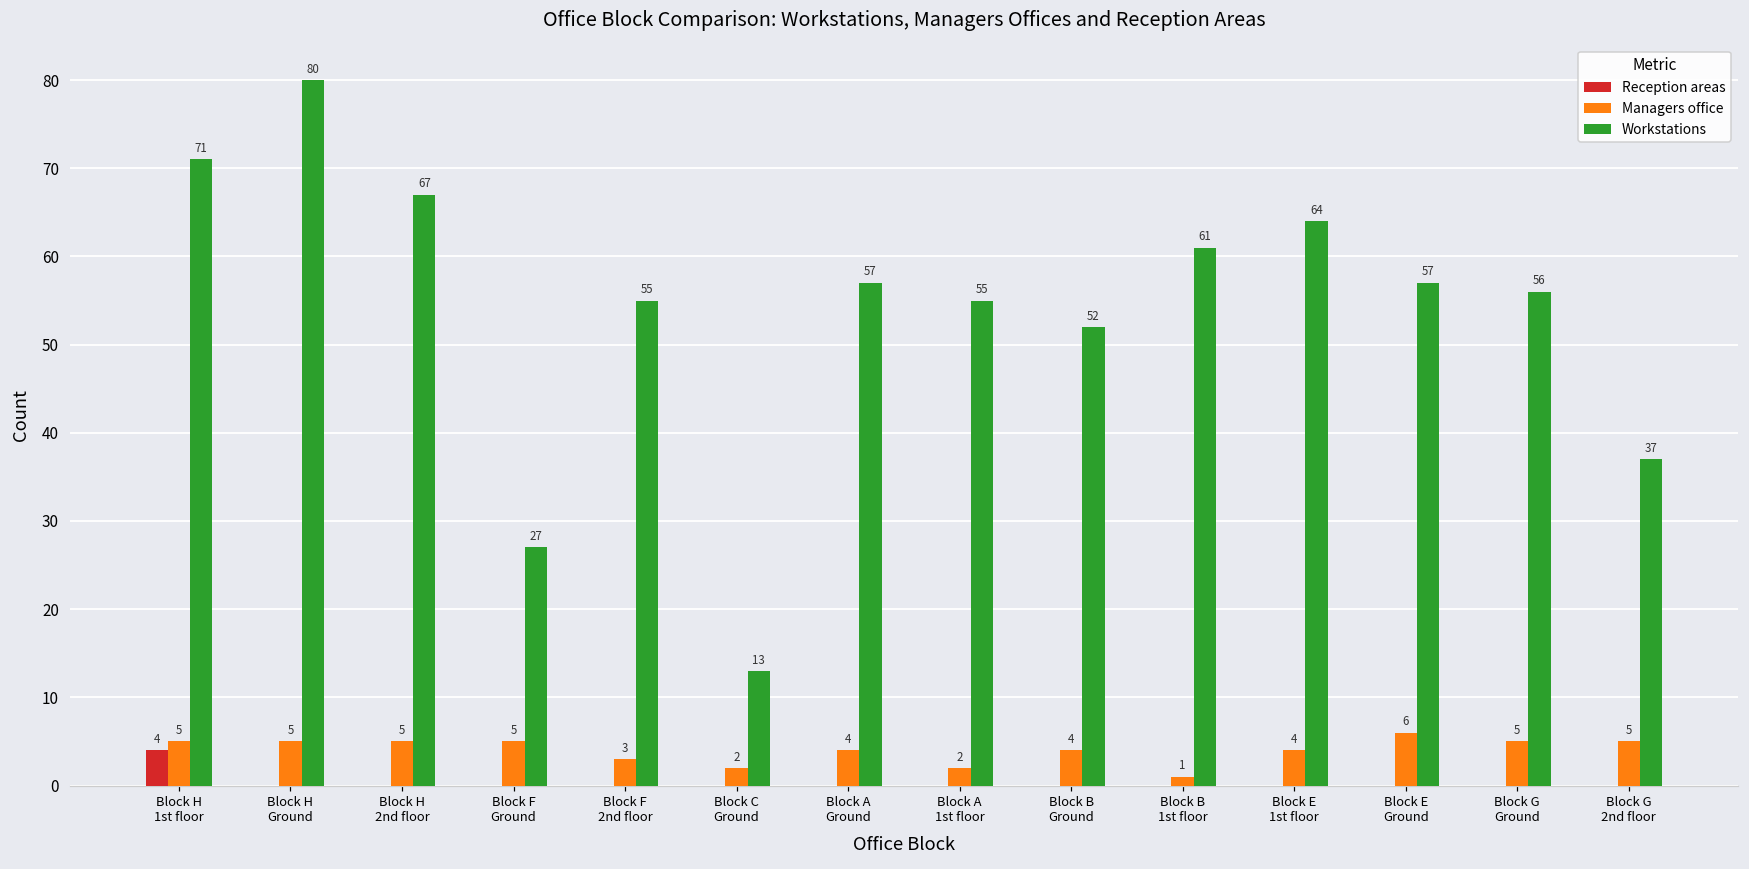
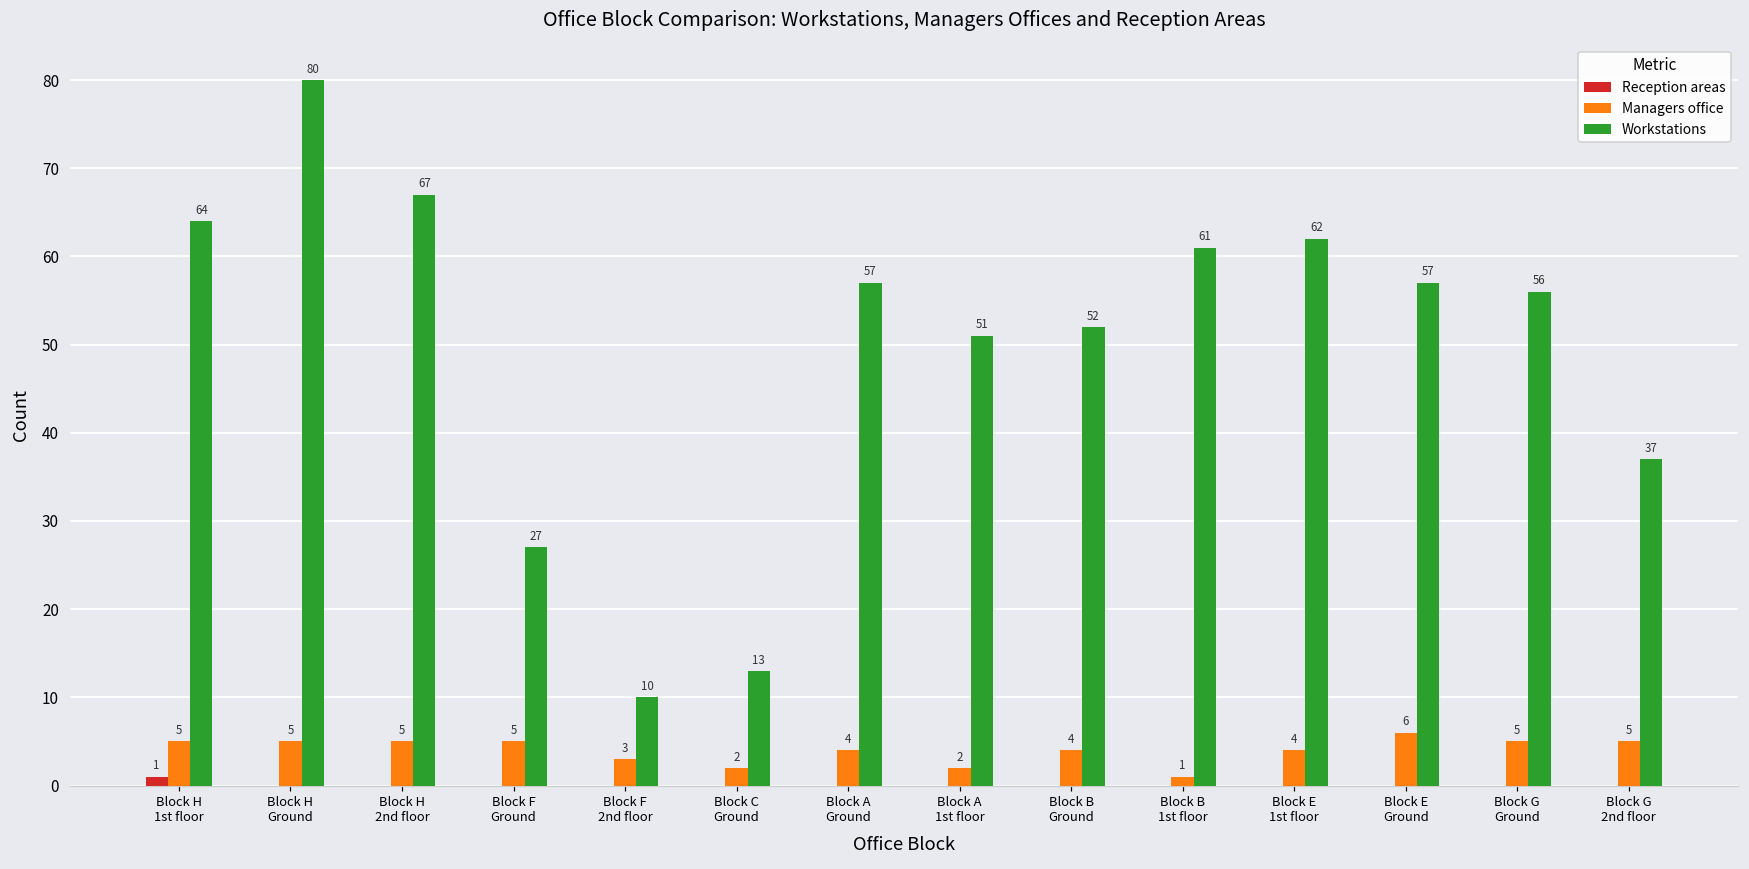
Reception areas, Block H 1st floor: 4 -> 1
Workstations, Block H 1st floor: 71 -> 64
Workstations, Block F 2nd floor: 55 -> 10
Workstations, Block A 1st floor: 55 -> 51
Workstations, Block E 1st floor: 64 -> 62
